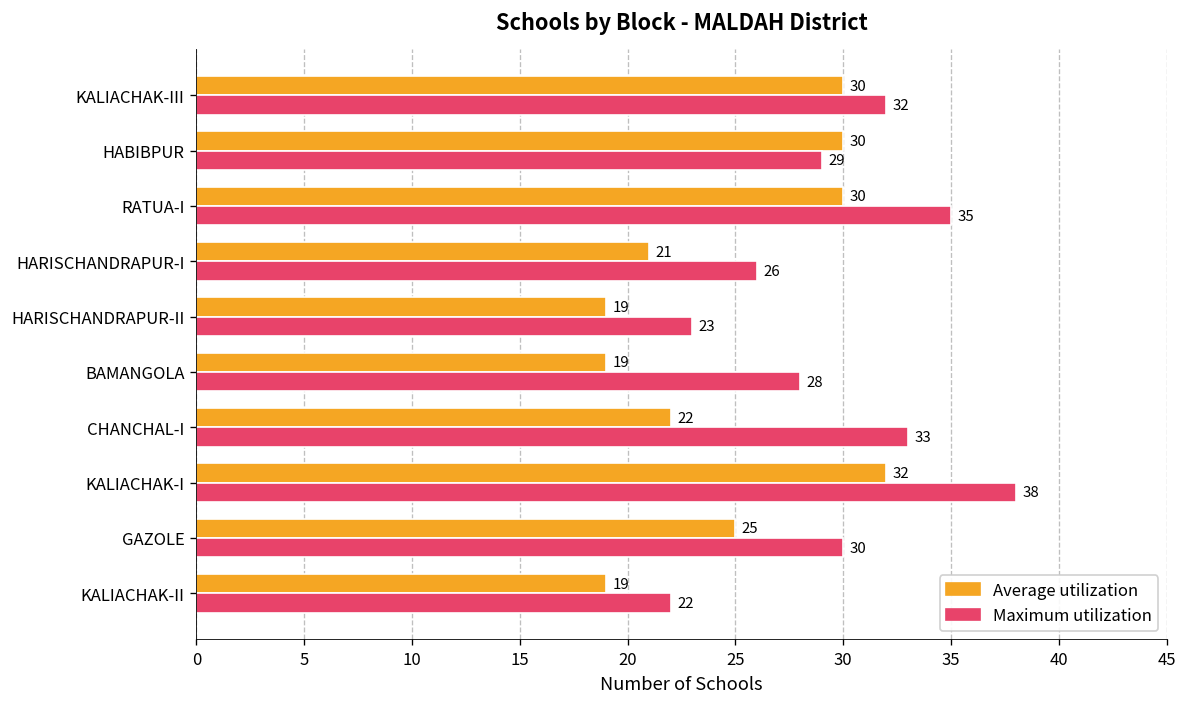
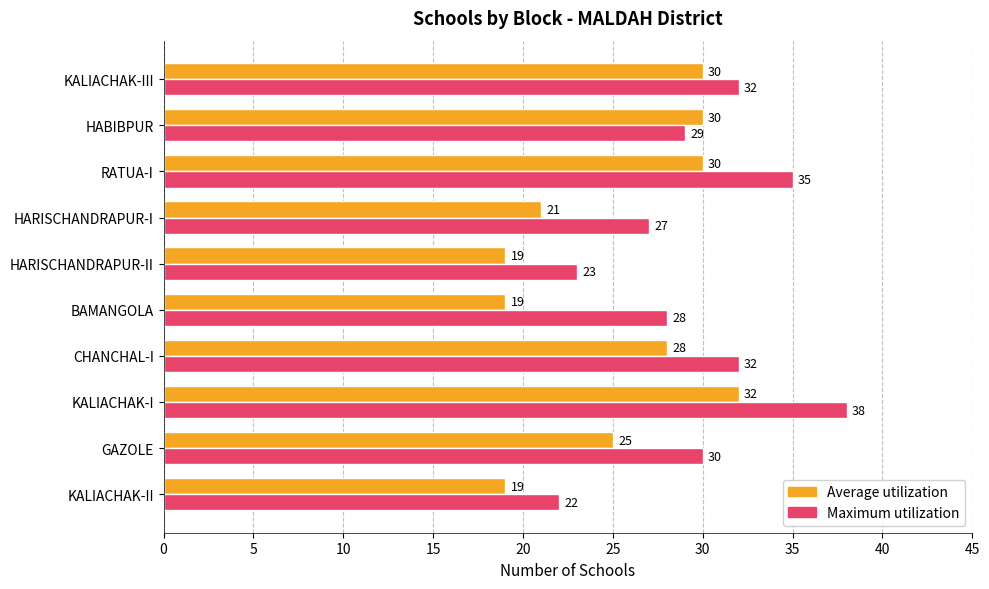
Maximum utilization, HARISCHANDRAPUR-I: 26 -> 27
Average utilization, CHANCHAL-I: 22 -> 28
Maximum utilization, CHANCHAL-I: 33 -> 32
